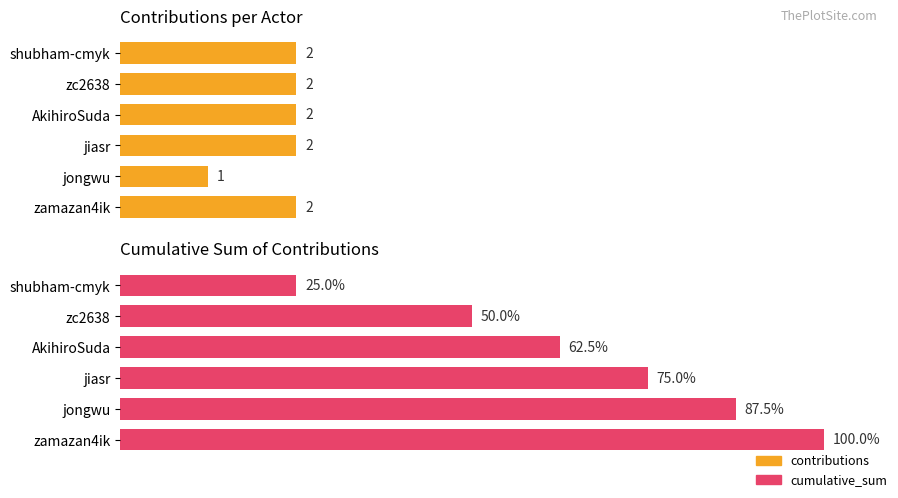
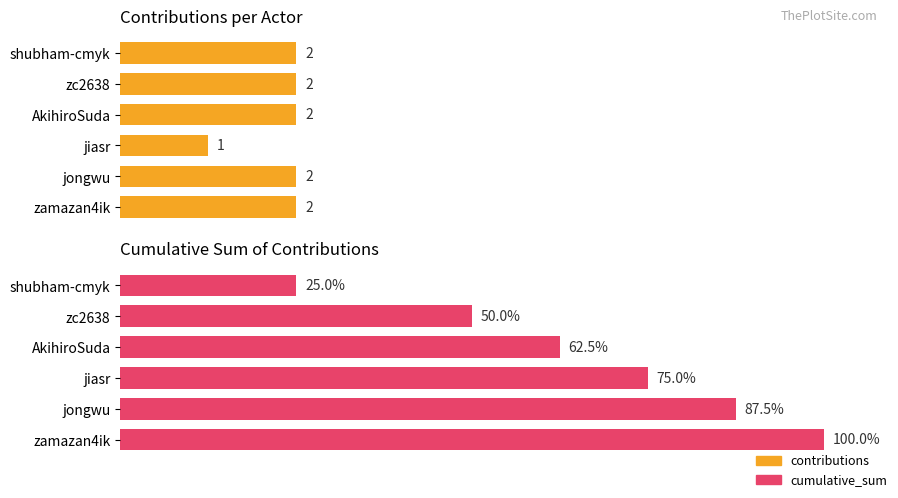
Contributions per Actor, jiasr: 2 -> 1
Contributions per Actor, jongwu: 1 -> 2
